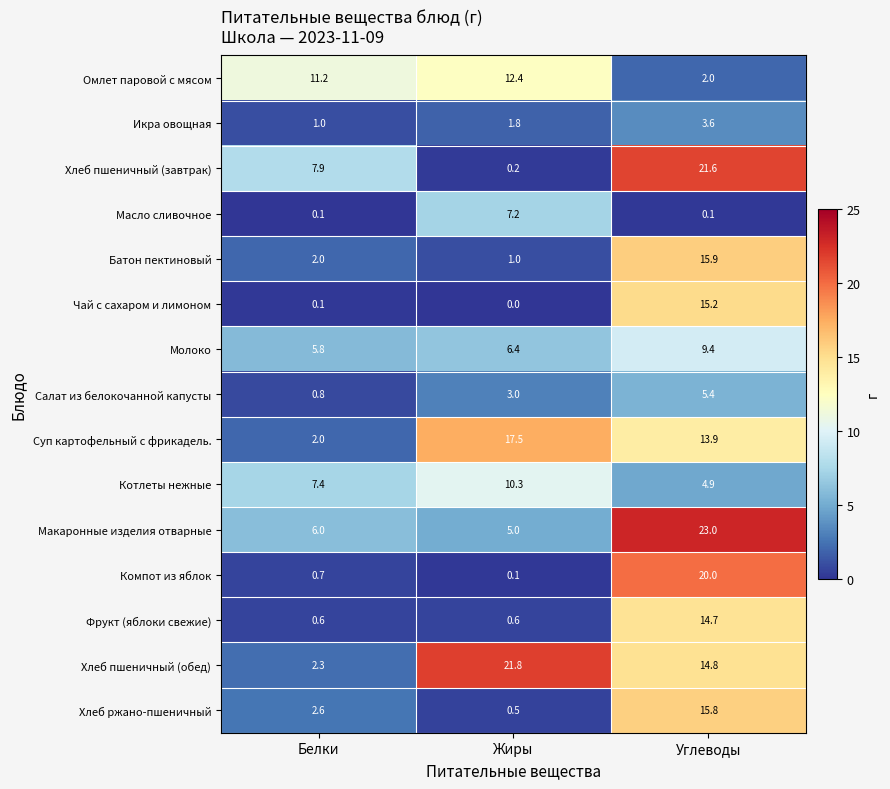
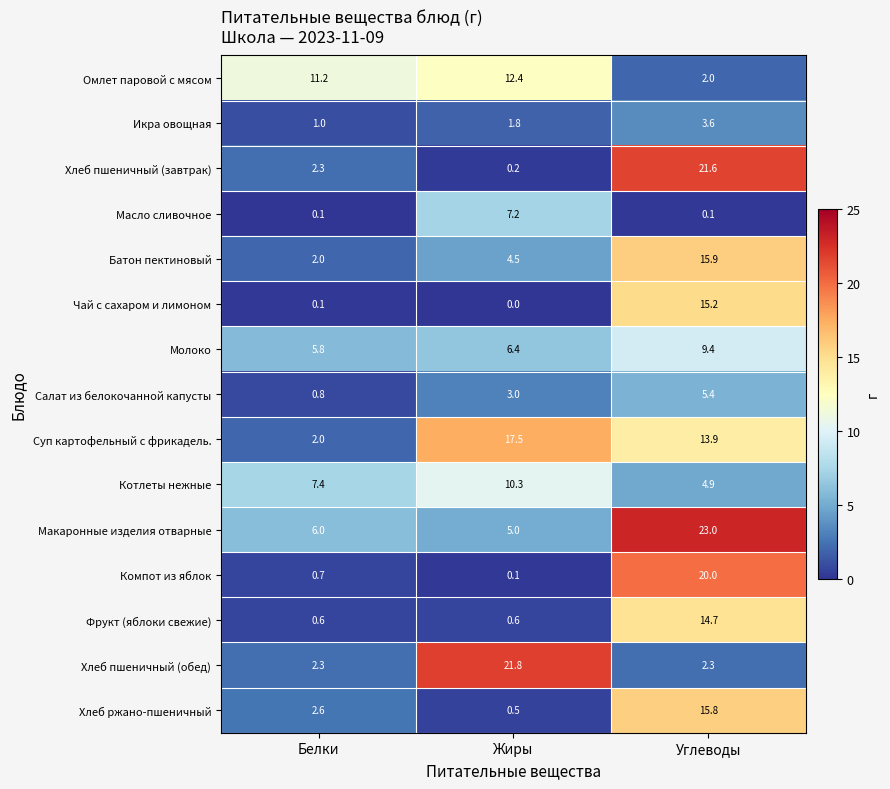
Хлеб пшеничный (завтрак), Белки: 7.9 -> 2.3
Батон пектиновый, Жиры: 1.0 -> 4.5
Хлеб пшеничный (обед), Углеводы: 14.8 -> 2.3
